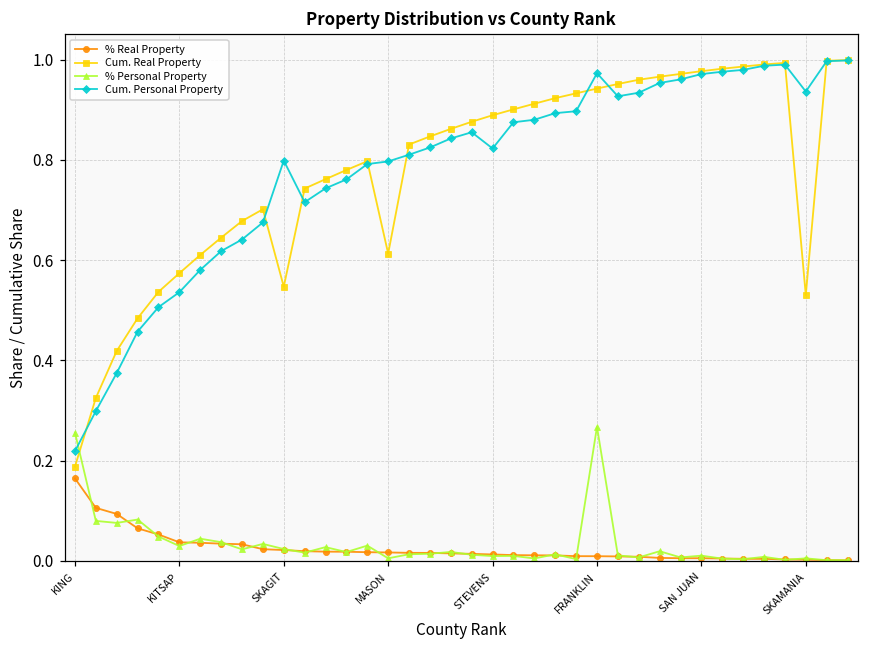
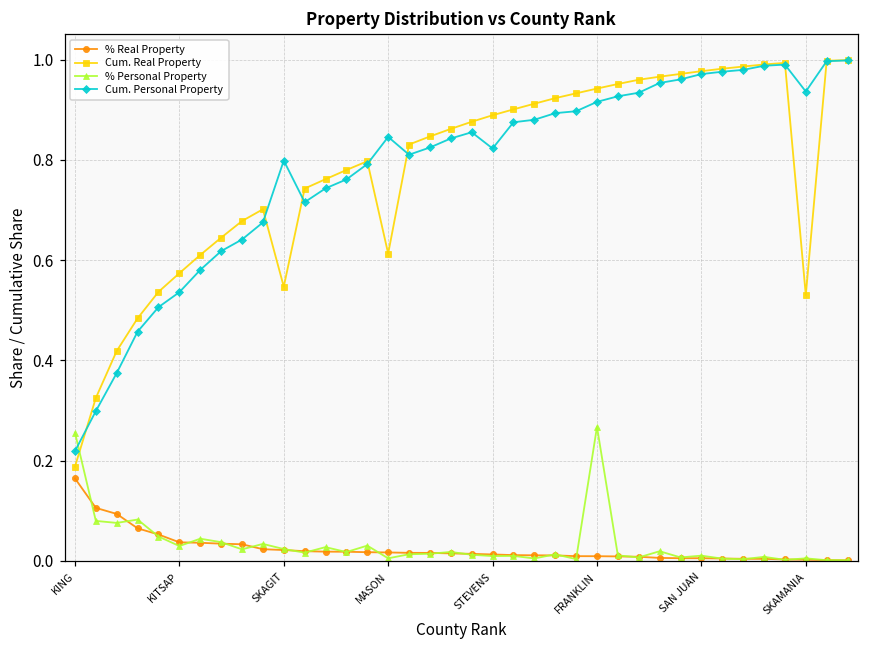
Cum. Personal Property, MASON: 0.80 -> 0.85
Cum. Personal Property, FRANKLIN: 0.97 -> 0.92
